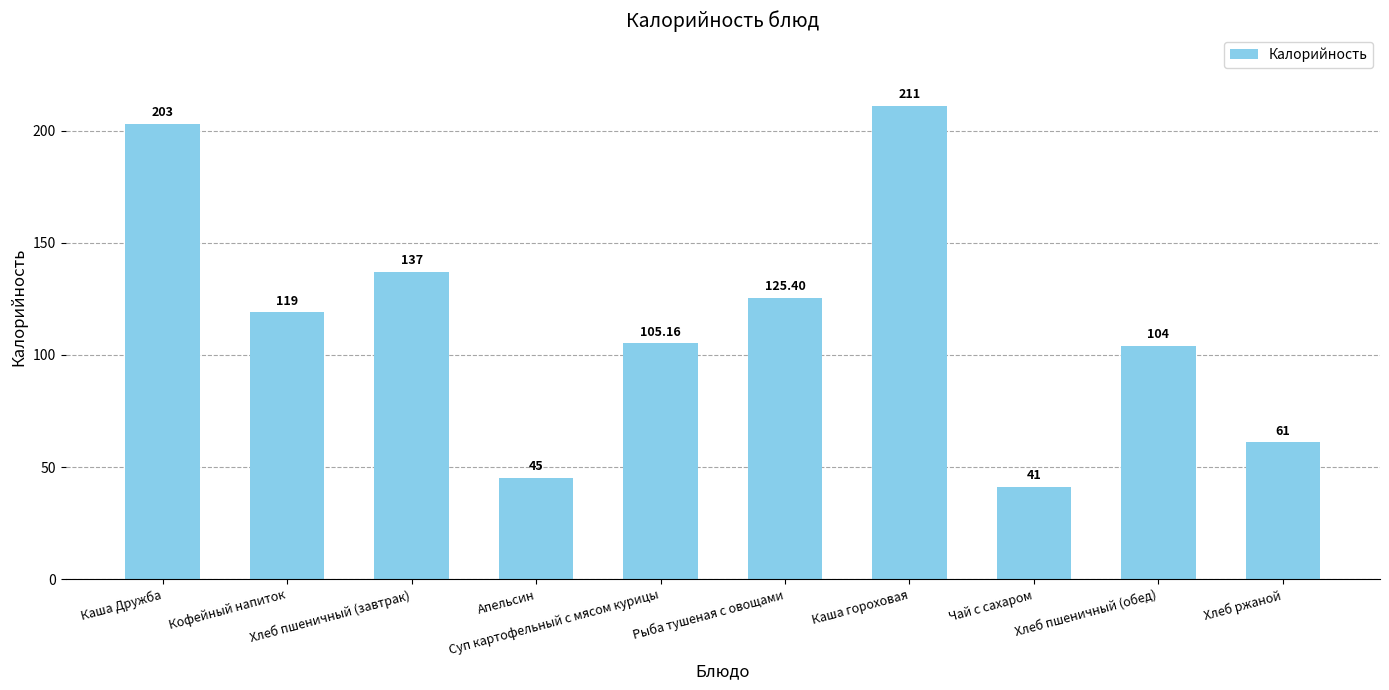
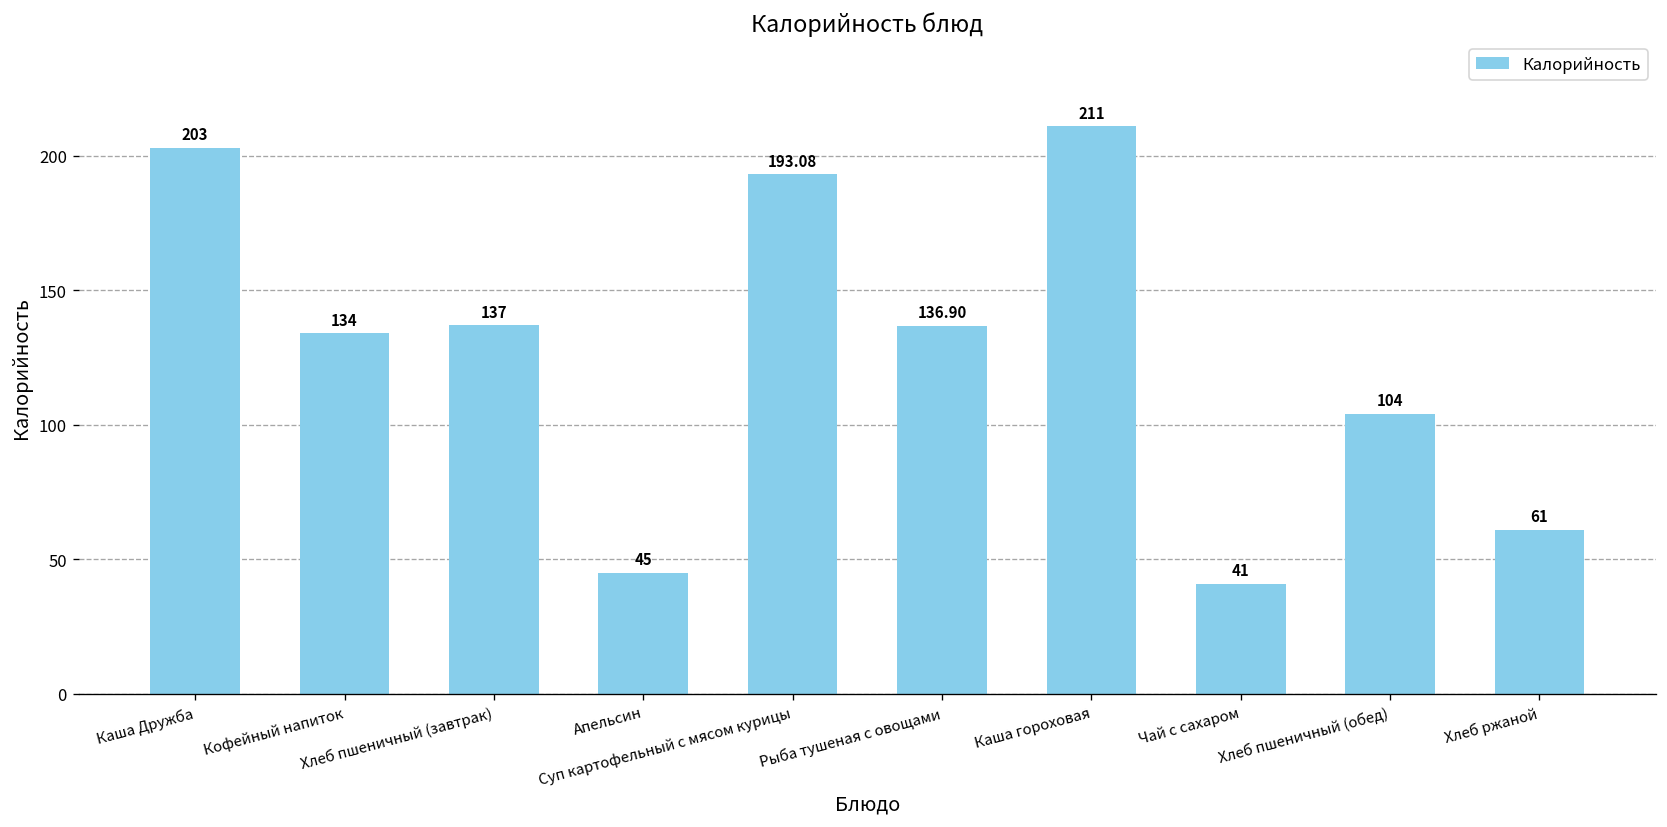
Кофейный напиток: 119 -> 134
Суп картофельный с мясом курицы: 105.16 -> 193.08
Рыба тушеная с овощами: 125.40 -> 136.90
